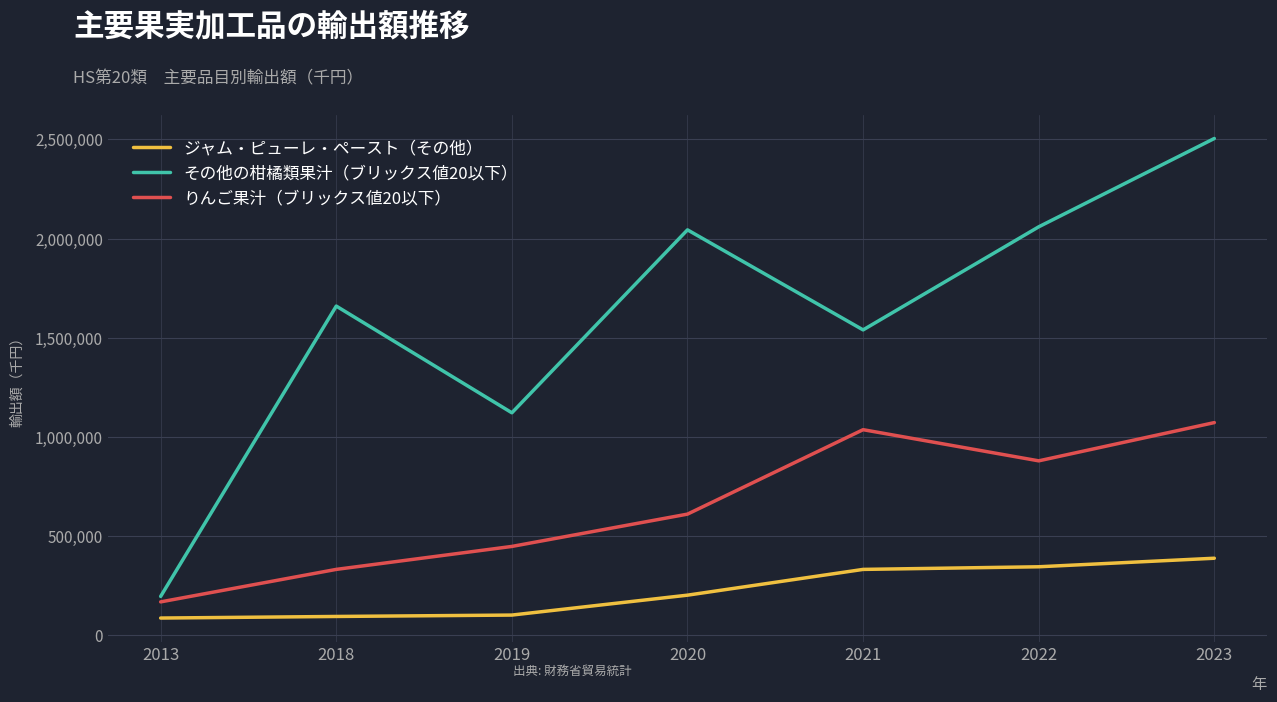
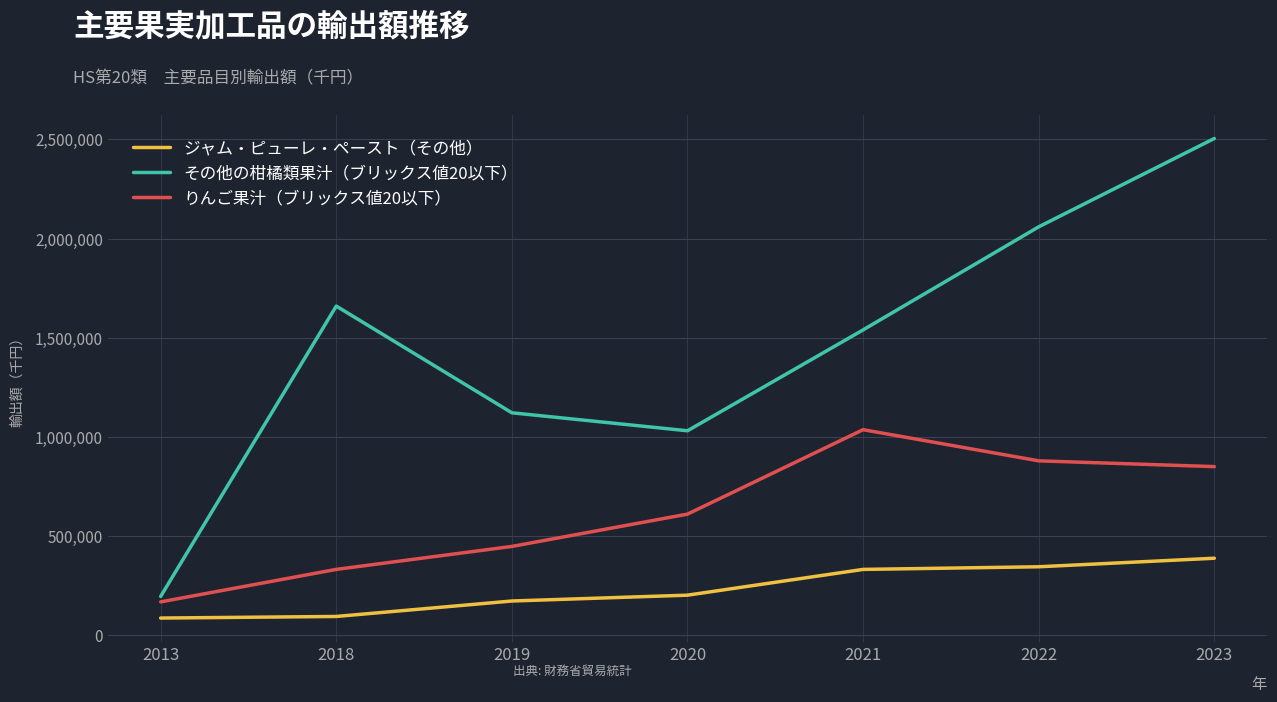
ジャム・ピューレ・ペースト（その他）, 2019: 100,000 -> 170,000
その他の柑橘類果汁（ブリックス値20以下）, 2020: 2,040,000 -> 1,030,000
りんご果汁（ブリックス値20以下）, 2023: 1,070,000 -> 850,000
